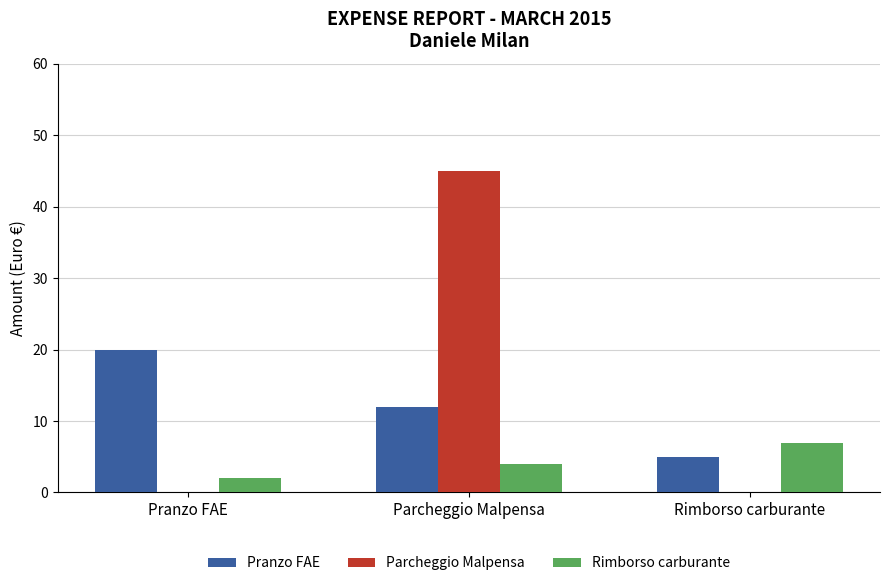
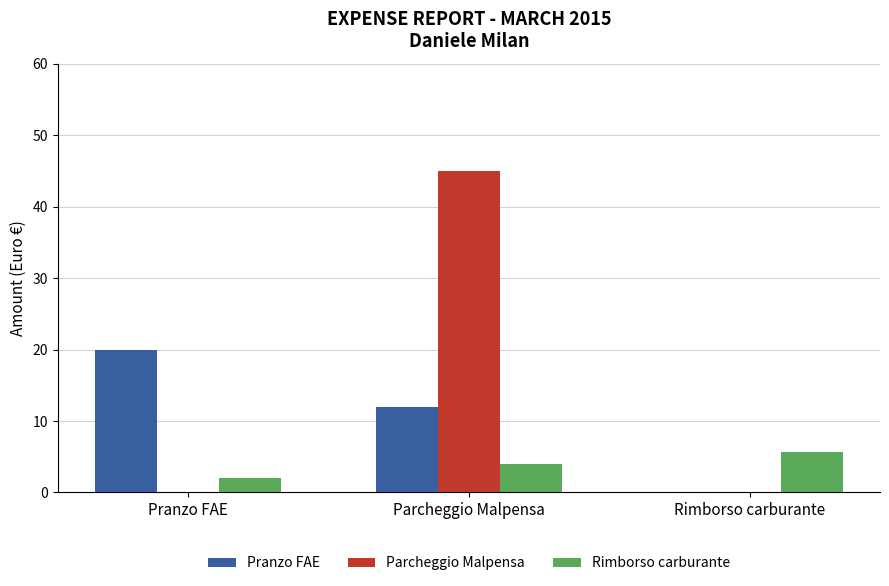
Pranzo FAE, Rimborso carburante: 5 -> 0
Rimborso carburante, Rimborso carburante: 7 -> 6
